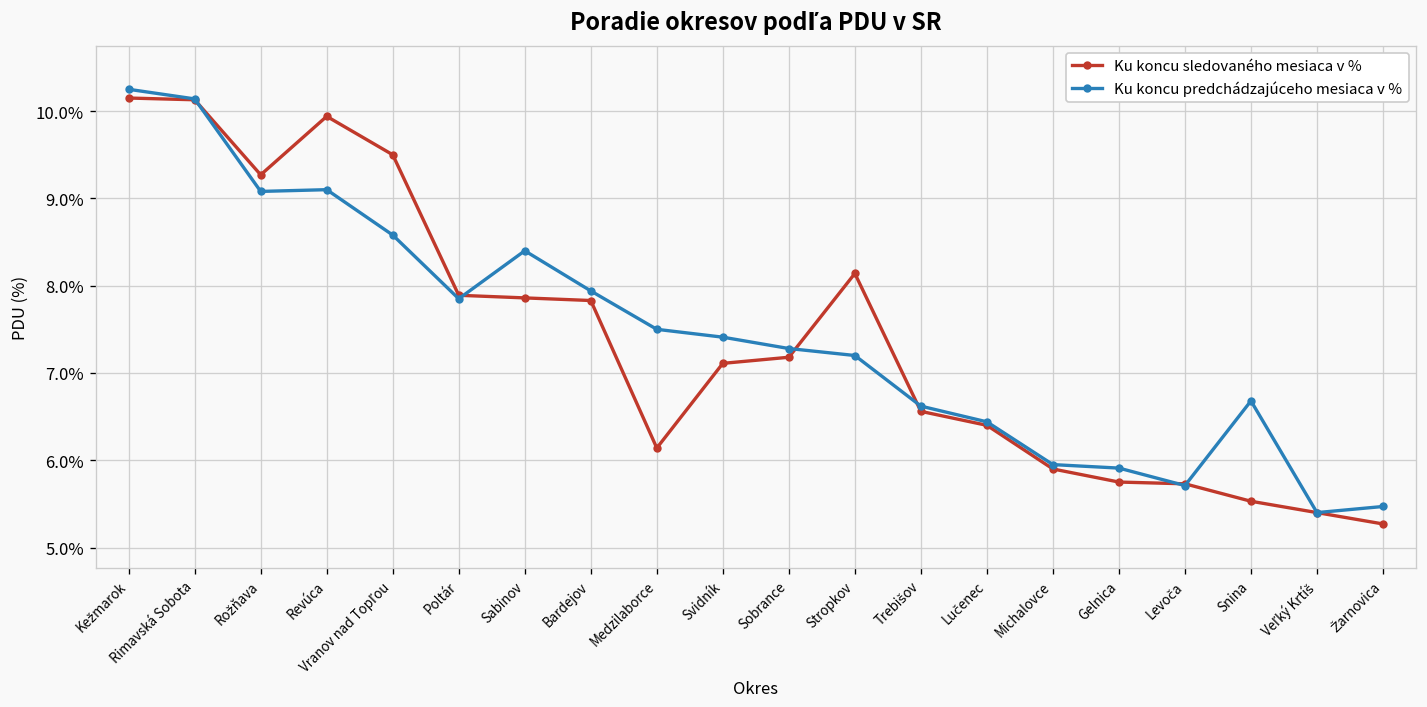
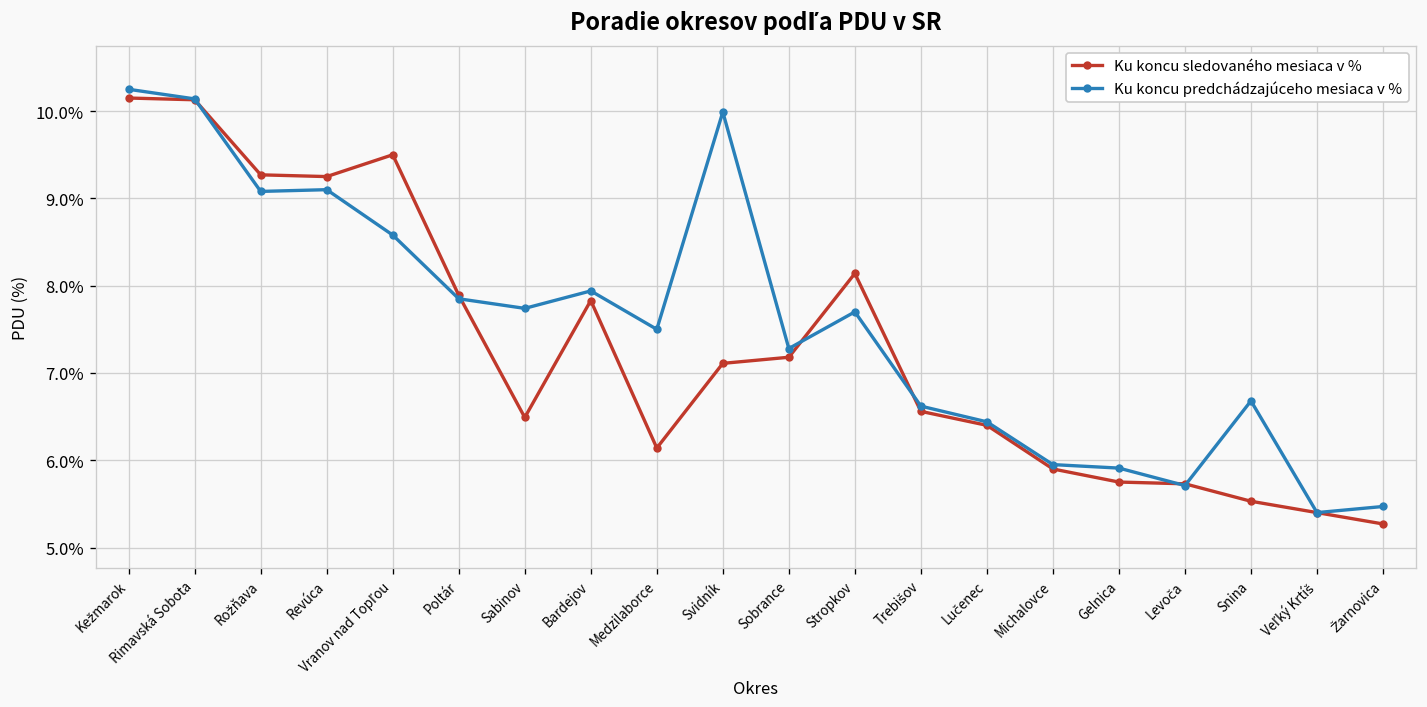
Ku koncu sledovaného mesiaca v %, Revúca: 9.9% -> 9.3%
Ku koncu sledovaného mesiaca v %, Sabinov: 7.9% -> 6.5%
Ku koncu predchádzajúceho mesiaca v %, Sabinov: 8.4% -> 7.7%
Ku koncu predchádzajúceho mesiaca v %, Svidník: 7.4% -> 10.0%
Ku koncu predchádzajúceho mesiaca v %, Stropkov: 7.2% -> 7.7%
